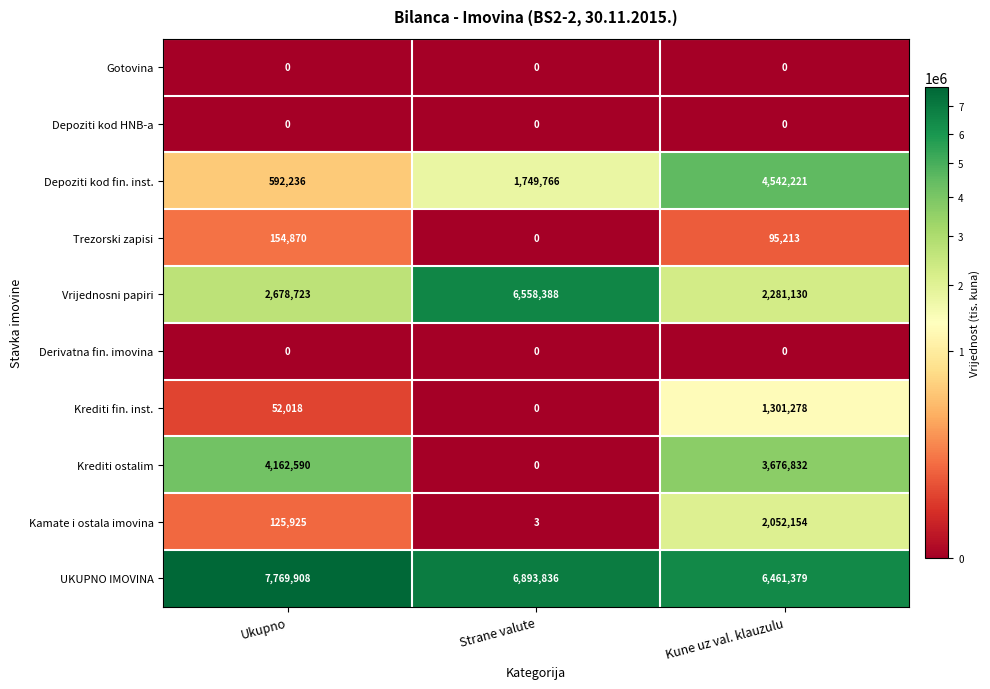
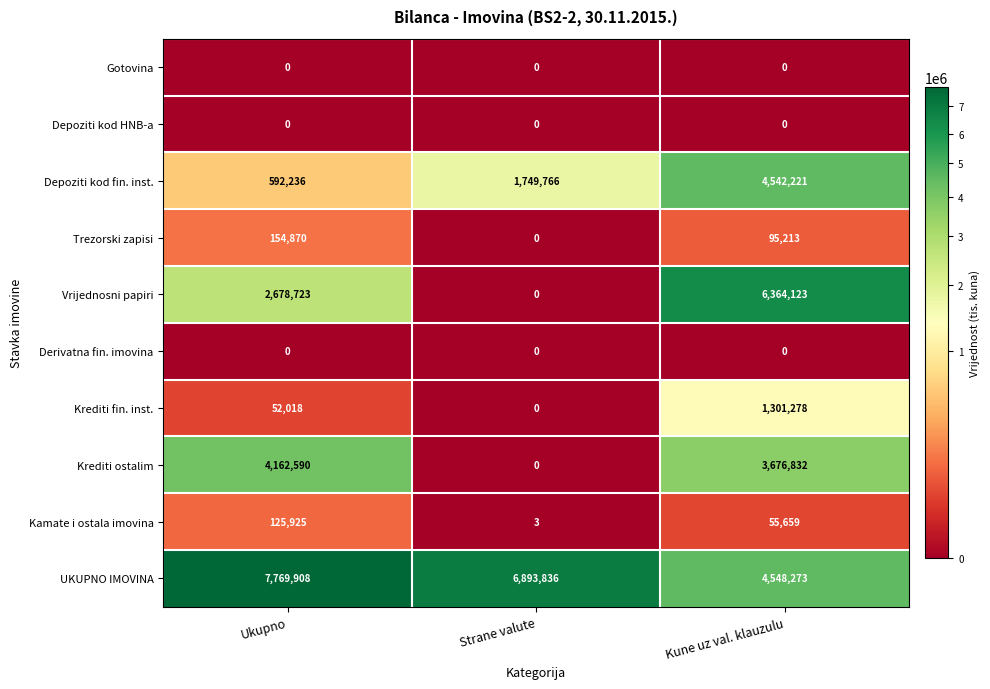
Vrijednosni papiri, Strane valute: 6,558,388 -> 0
Vrijednosni papiri, Kune uz val. klauzulu: 2,281,130 -> 6,364,123
Kamate i ostala imovina, Kune uz val. klauzulu: 2,052,154 -> 55,659
UKUPNO IMOVINA, Kune uz val. klauzulu: 6,461,379 -> 4,548,273
